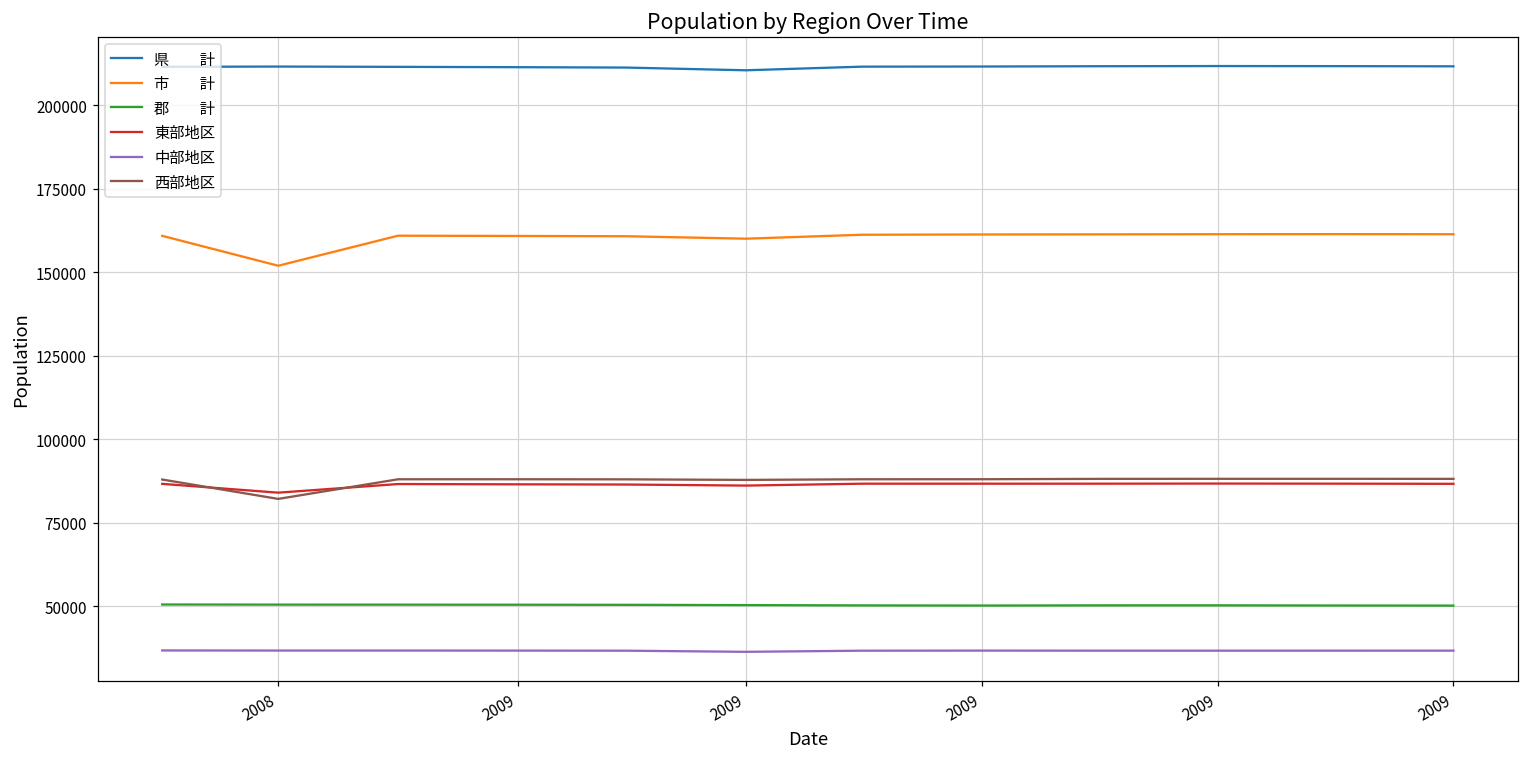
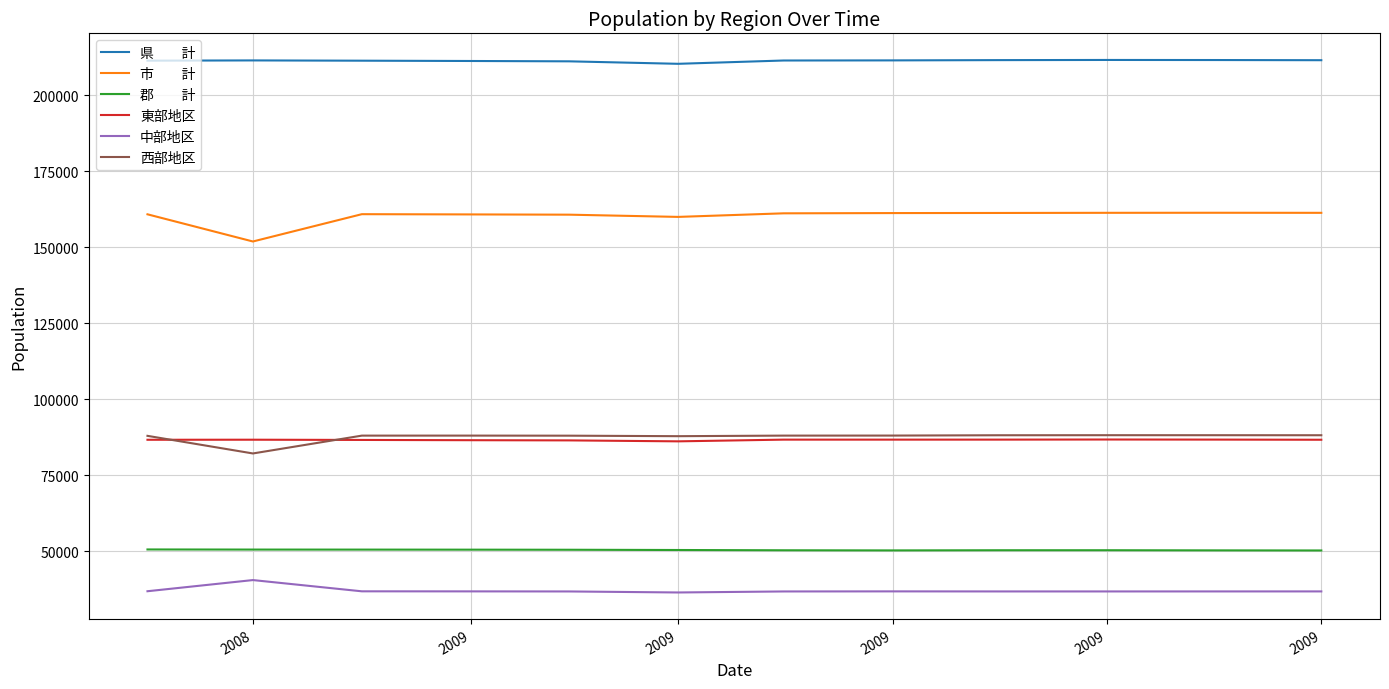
東部地区, 2008: 84000 -> 87000
中部地区, 2008: 37000 -> 40000
